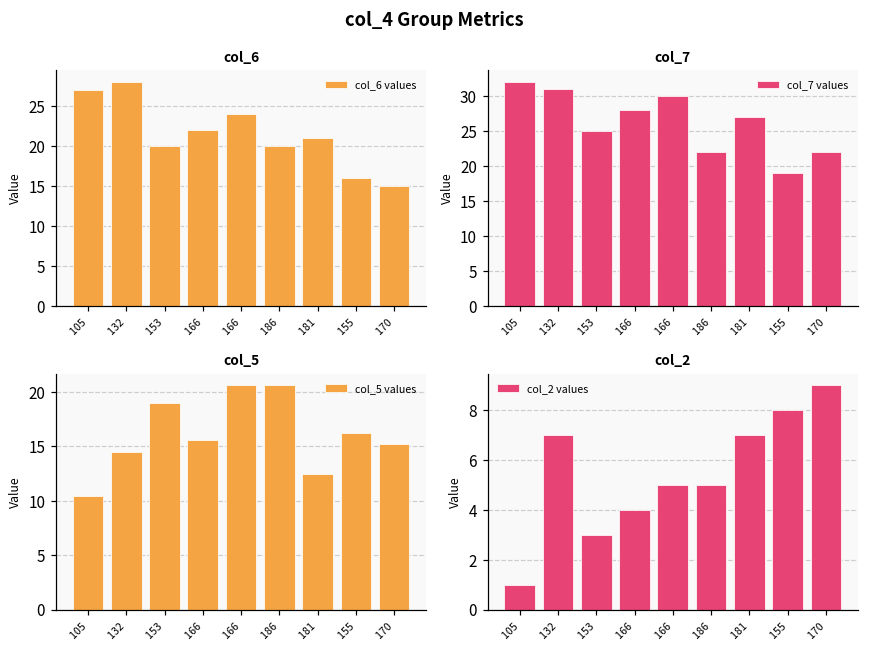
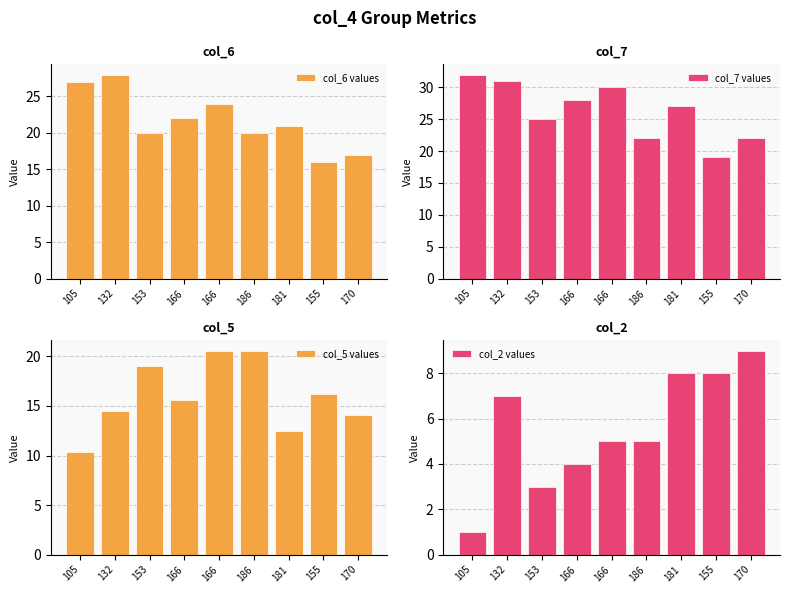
col_6, 170: 15 -> 17
col_5, 170: 15 -> 14
col_2, 181: 7 -> 8
